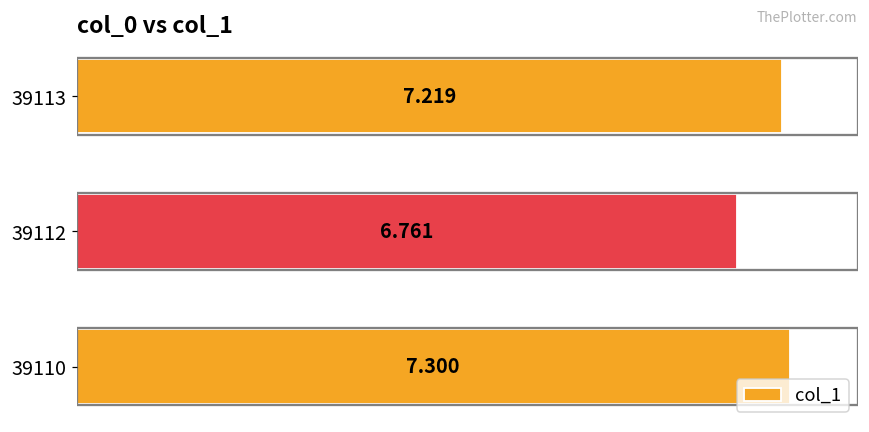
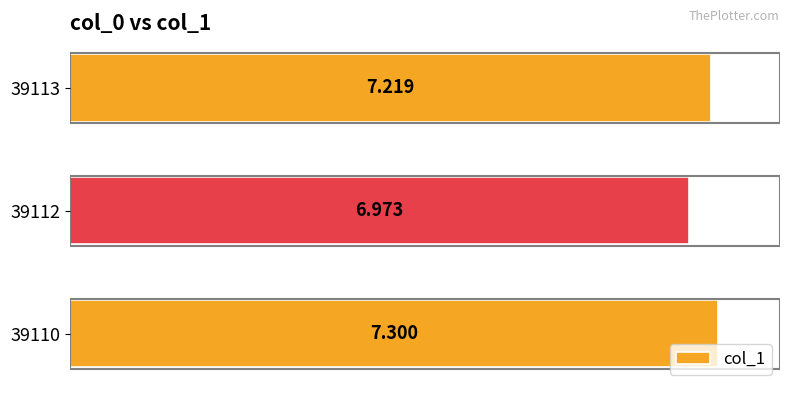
39112: 6.761 -> 6.973
